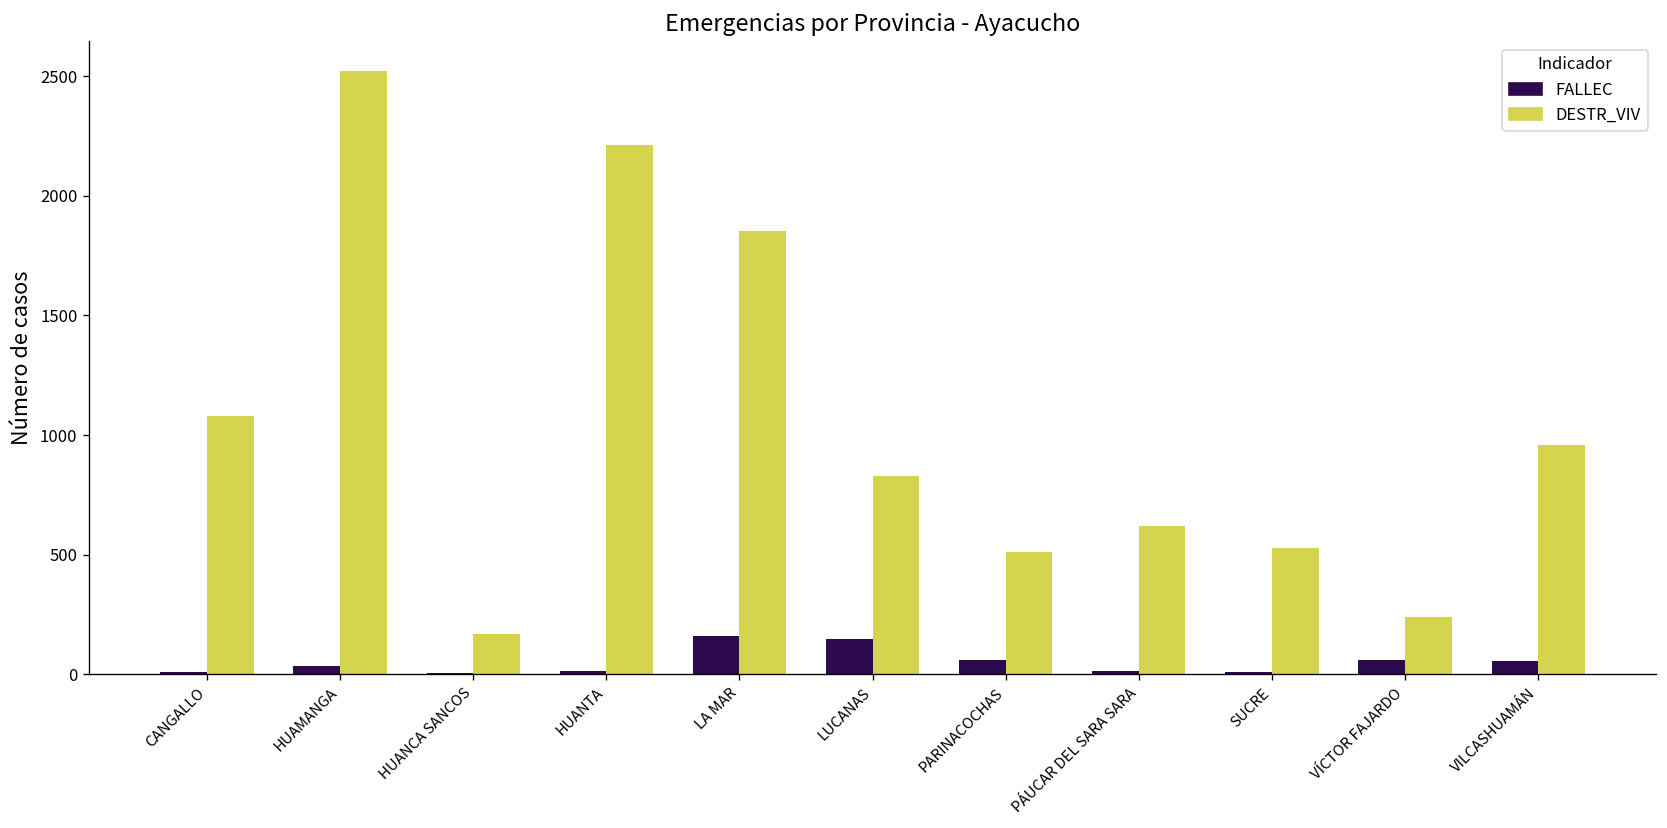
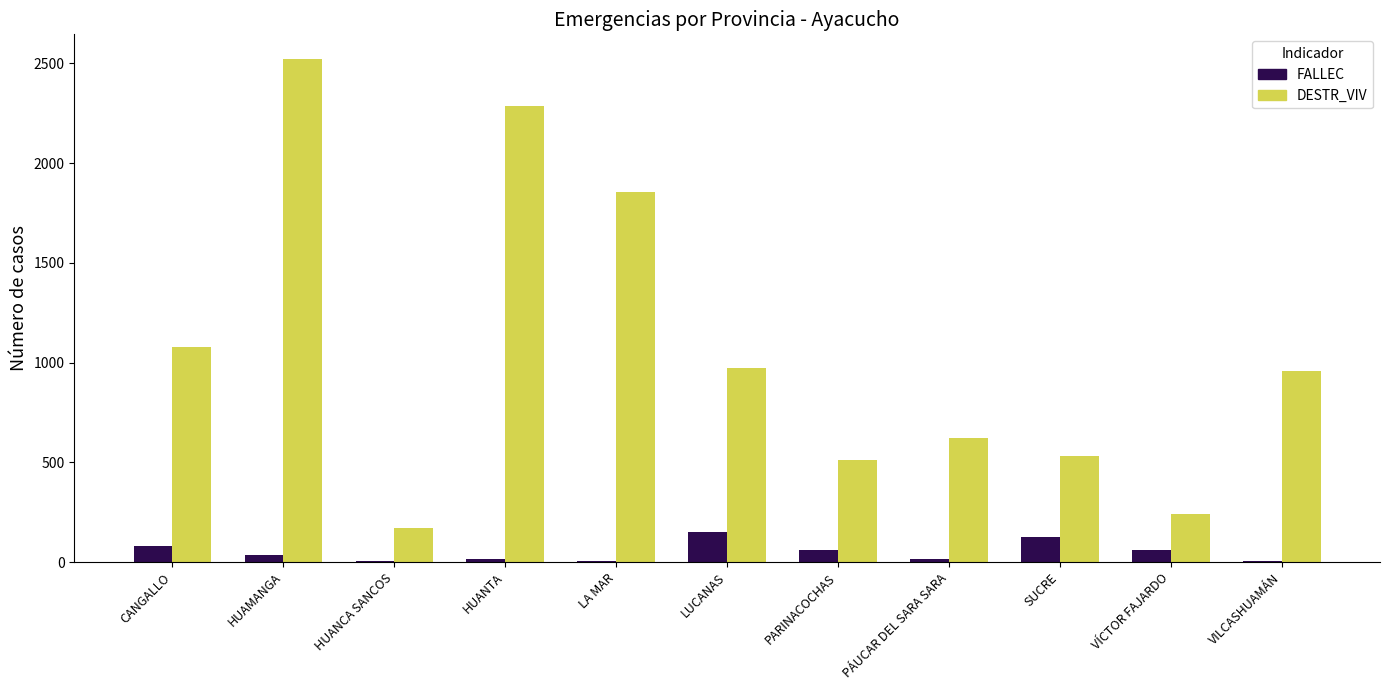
FALLEC, CANGALLO: 10 -> 80
DESTR_VIV, HUANTA: 2210 -> 2290
FALLEC, LA MAR: 160 -> 10
DESTR_VIV, LUCANAS: 830 -> 970
FALLEC, SUCRE: 10 -> 130
FALLEC, VILCASHUAMÁN: 60 -> 0
